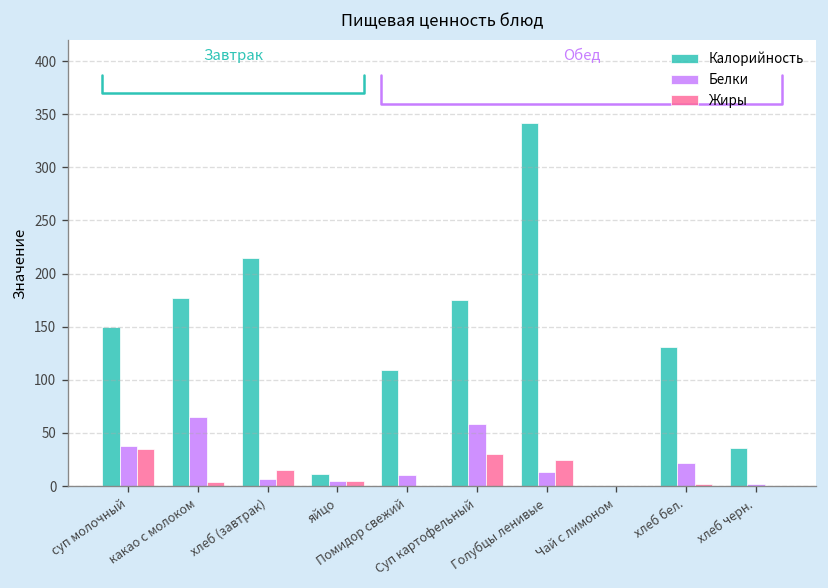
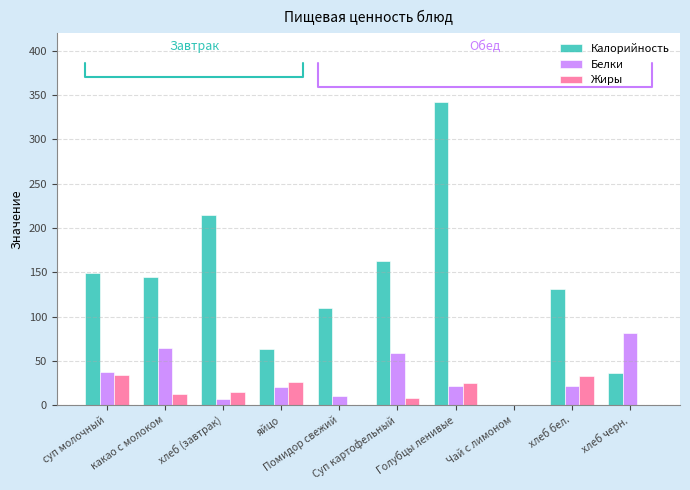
Калорийность, какао с молоком: 180 -> 150
Жиры, какао с молоком: 0 -> 10
Калорийность, яйцо: 10 -> 60
Белки, яйцо: 10 -> 20
Жиры, яйцо: 10 -> 30
Калорийность, Суп картофельный: 180 -> 160
Жиры, Суп картофельный: 30 -> 10
Белки, Голубцы ленивые: 10 -> 20
Жиры, хлеб бел.: 0 -> 30
Белки, хлеб черн.: 0 -> 80
